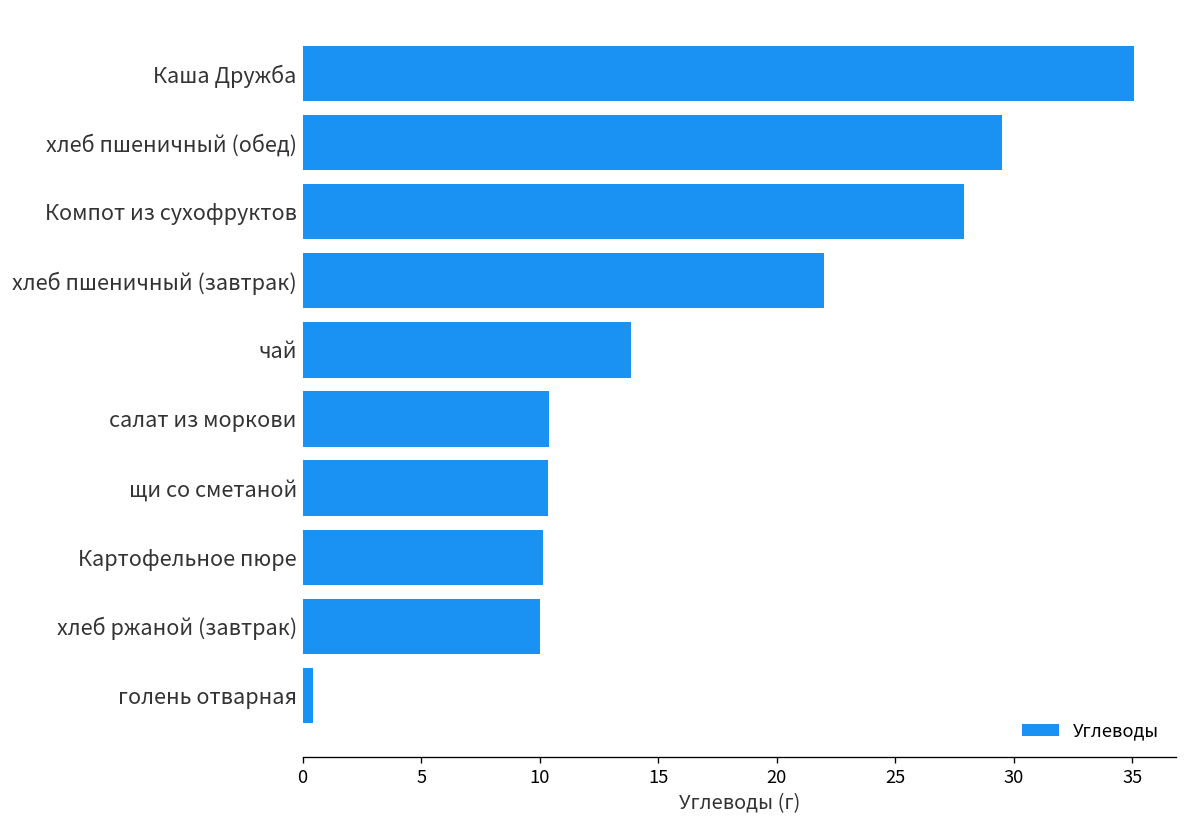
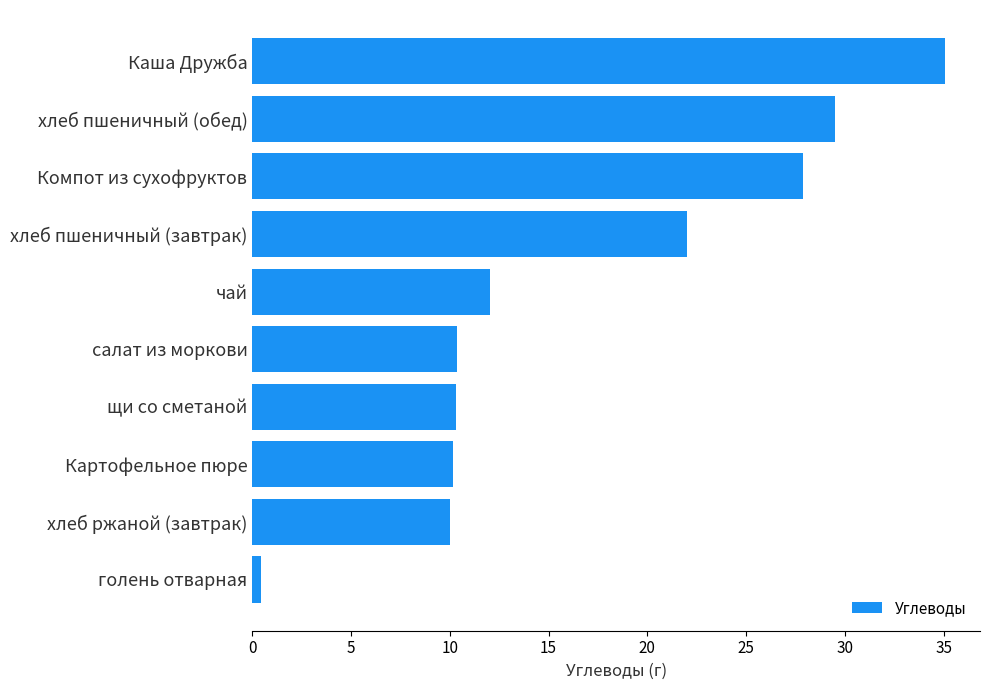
чай: 13.8 -> 12.0
